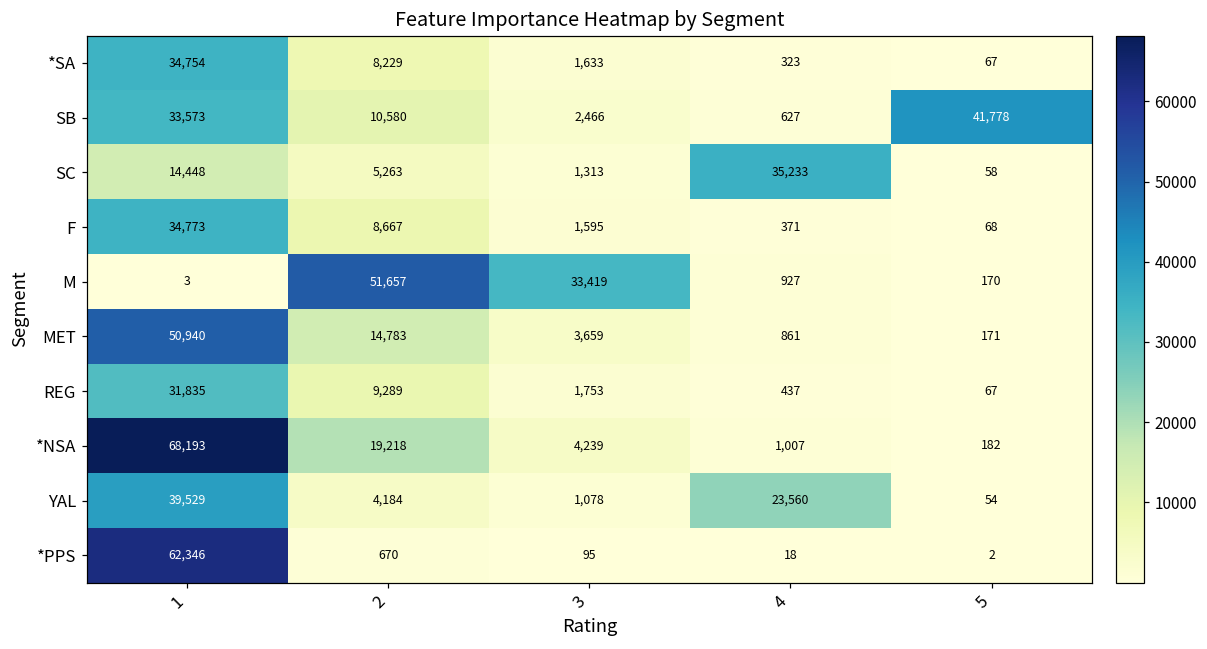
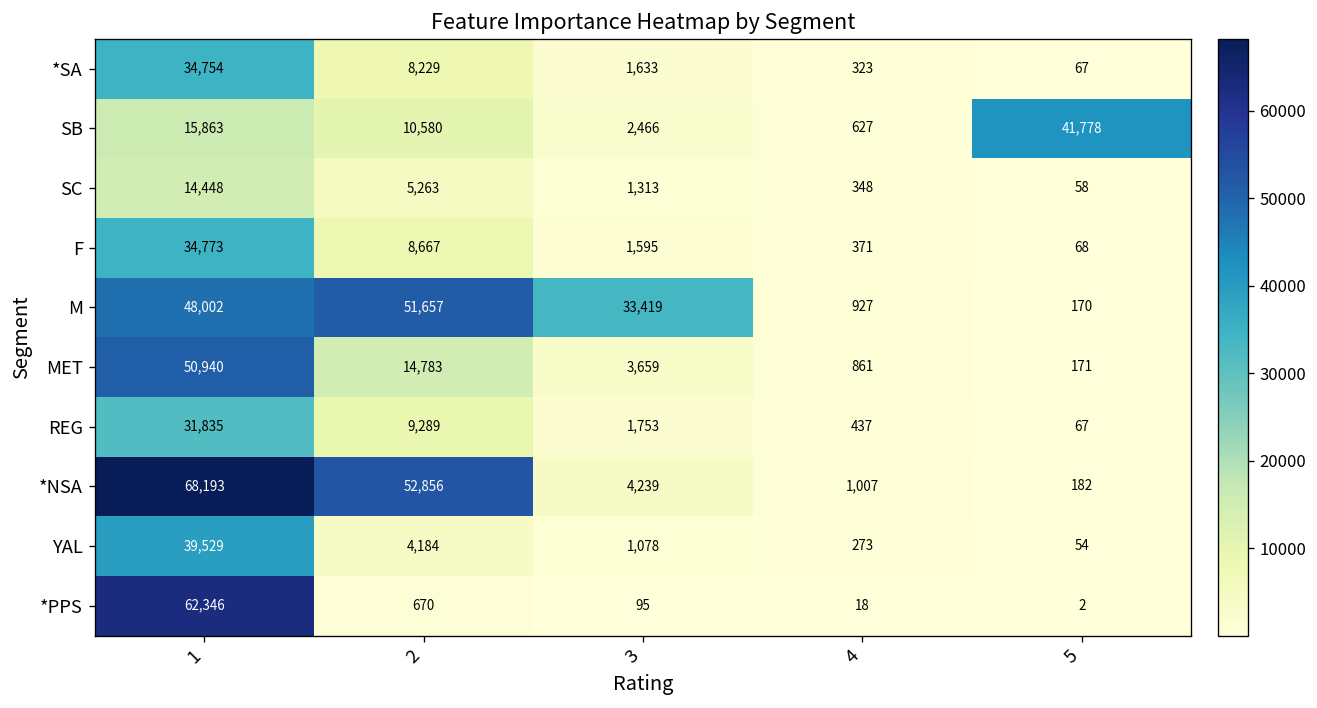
SB, 1: 33,573 -> 15,863
SC, 4: 35,233 -> 348
M, 1: 3 -> 48,002
*NSA, 2: 19,218 -> 52,856
YAL, 4: 23,560 -> 273
